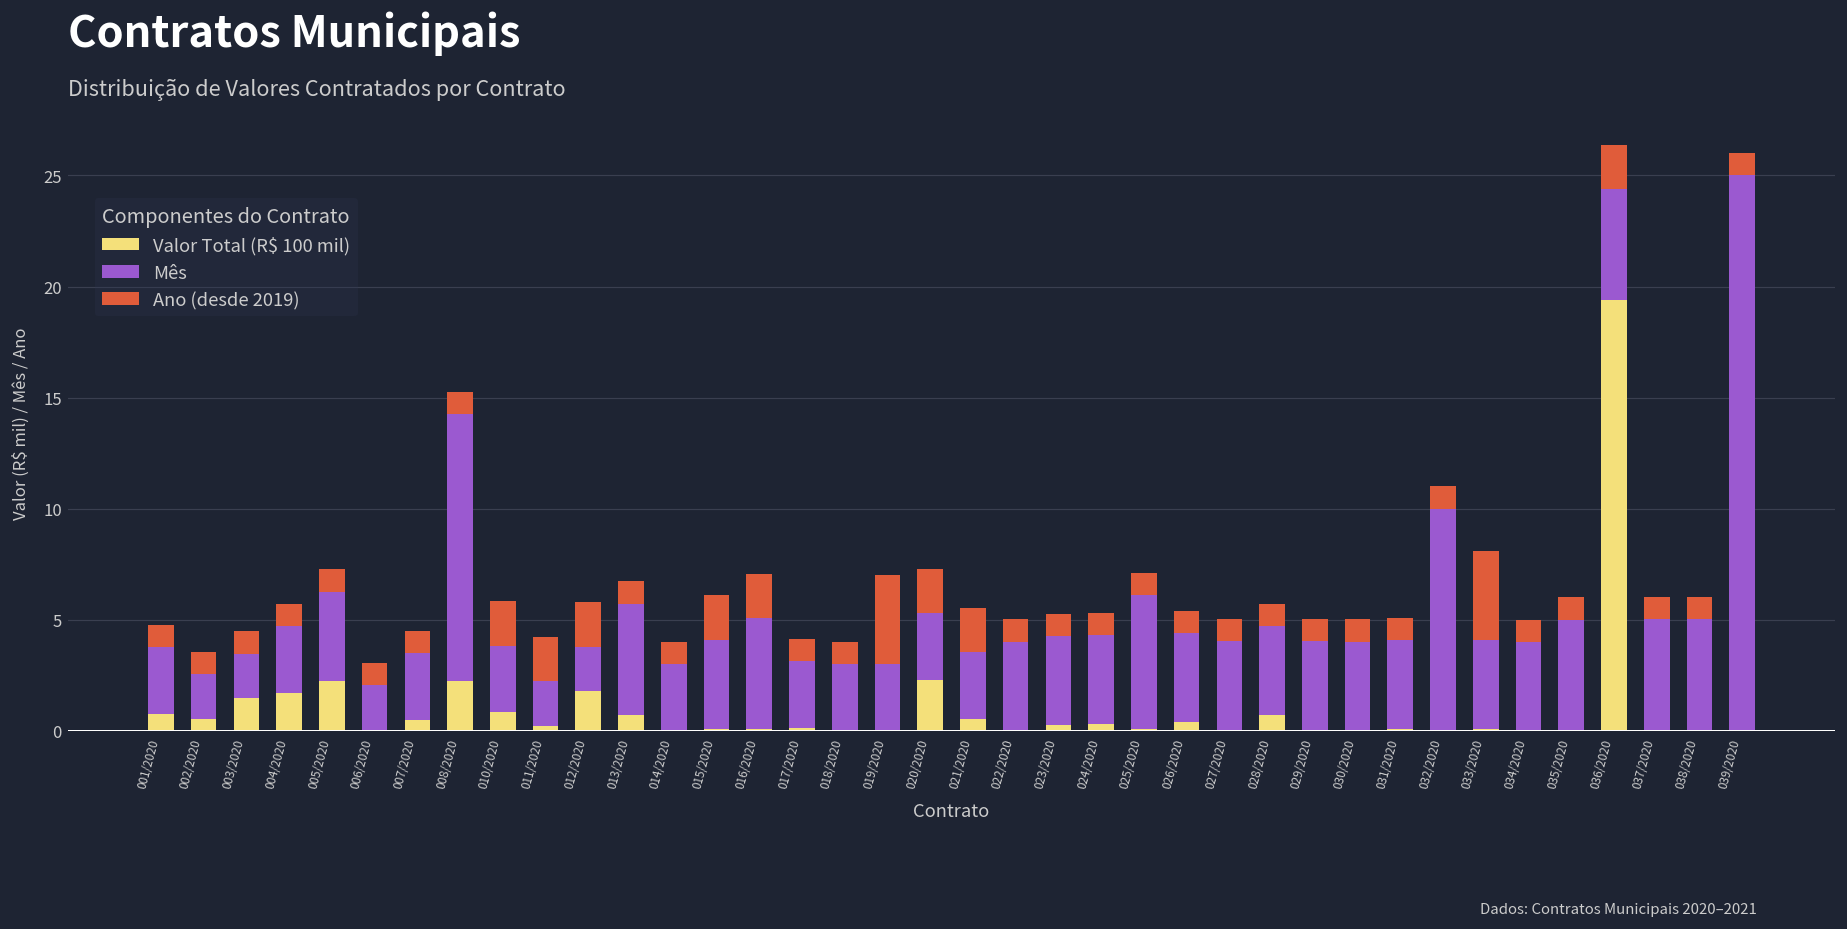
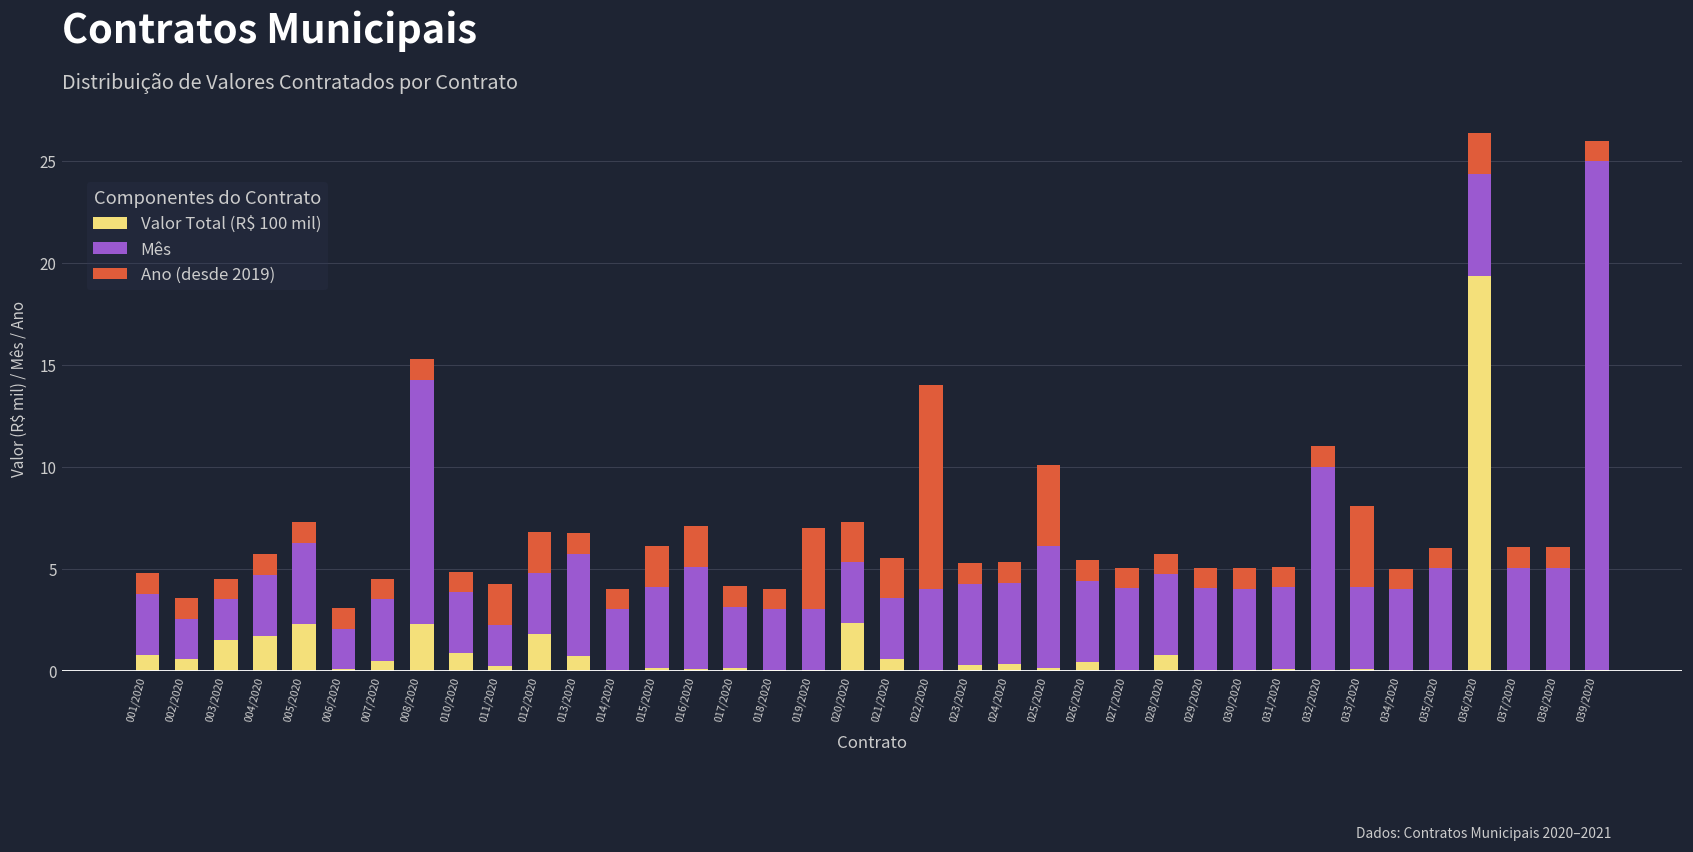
Ano (desde 2019), 010/2020: 2.0 -> 1.0
Mês, 012/2020: 2 -> 3
Ano (desde 2019), 022/2020: 1.0 -> 10.0
Ano (desde 2019), 025/2020: 1.0 -> 4.0
